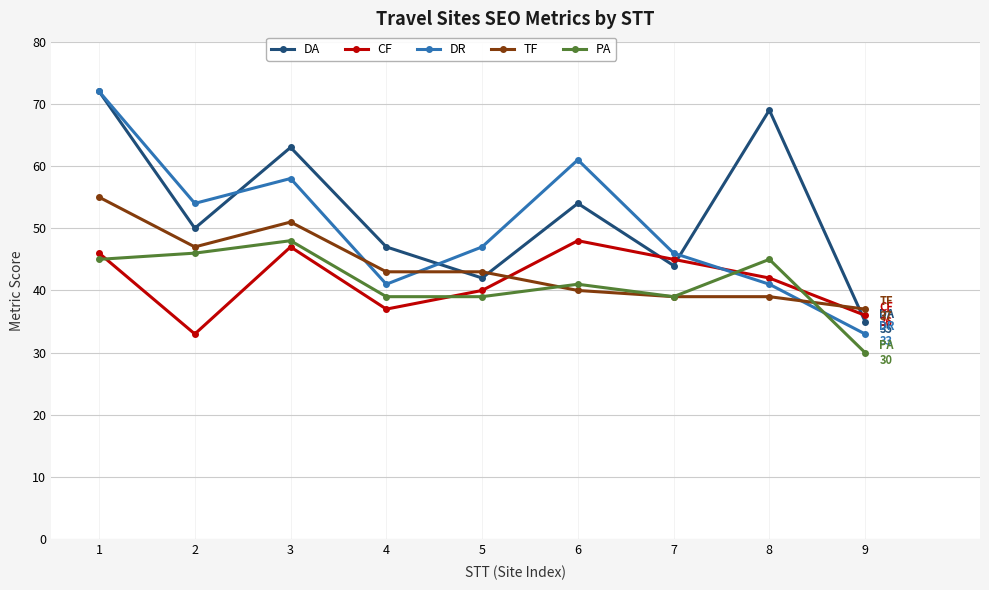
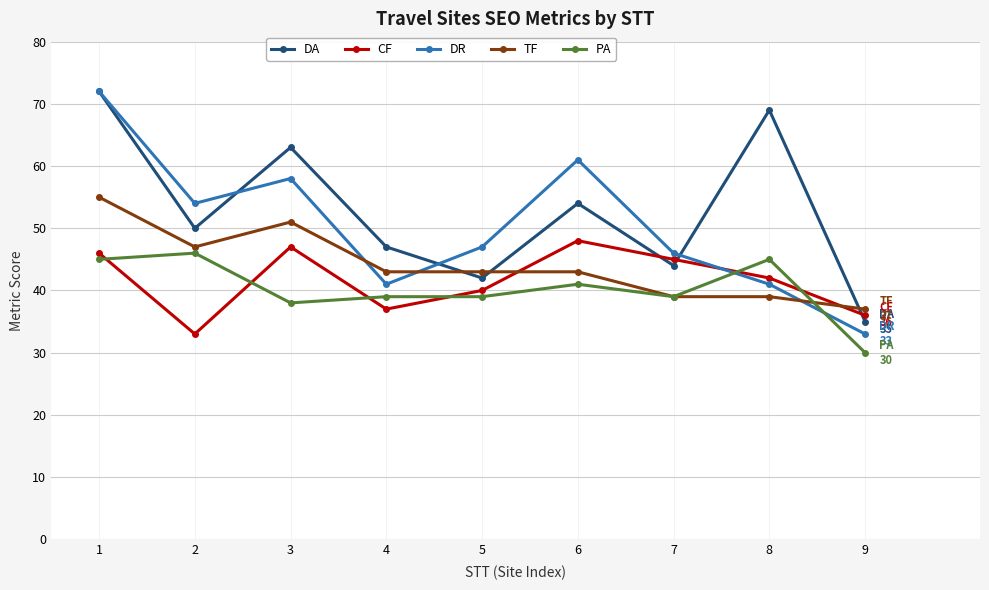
PA, 3: 48 -> 38
TF, 6: 40 -> 43
